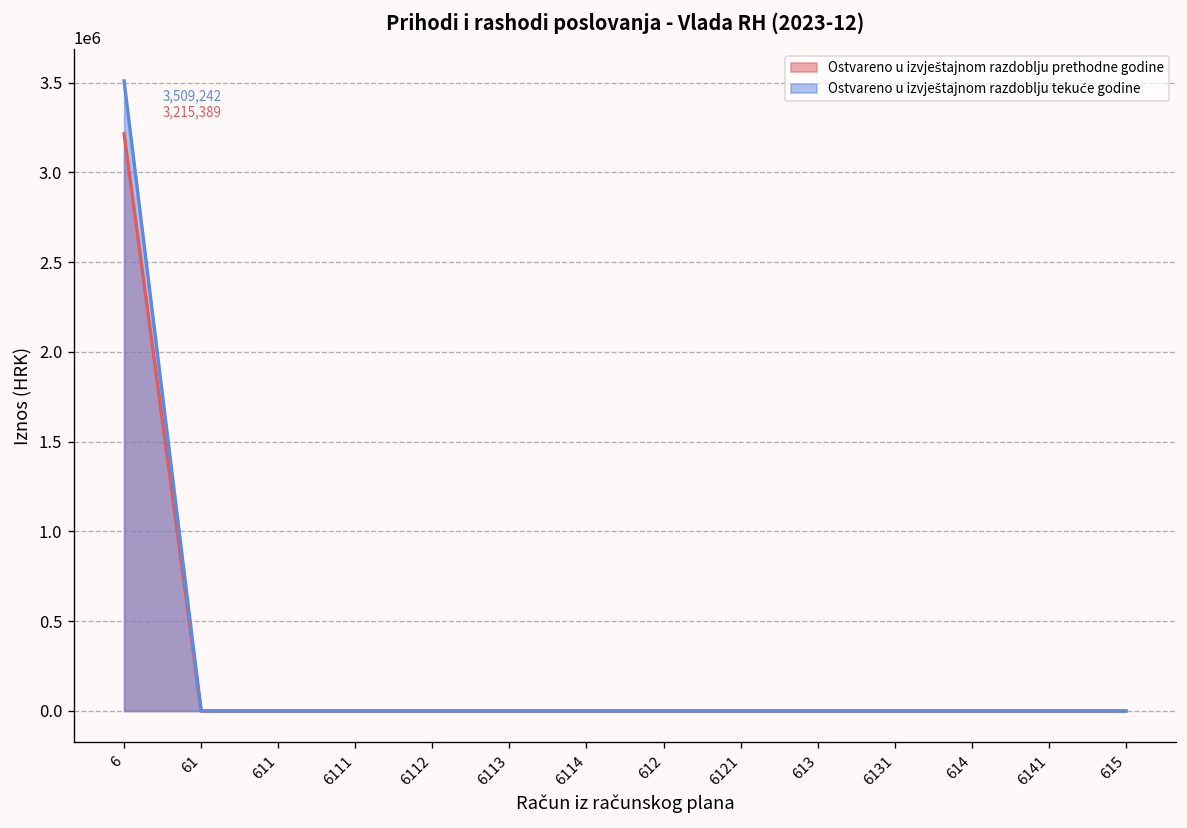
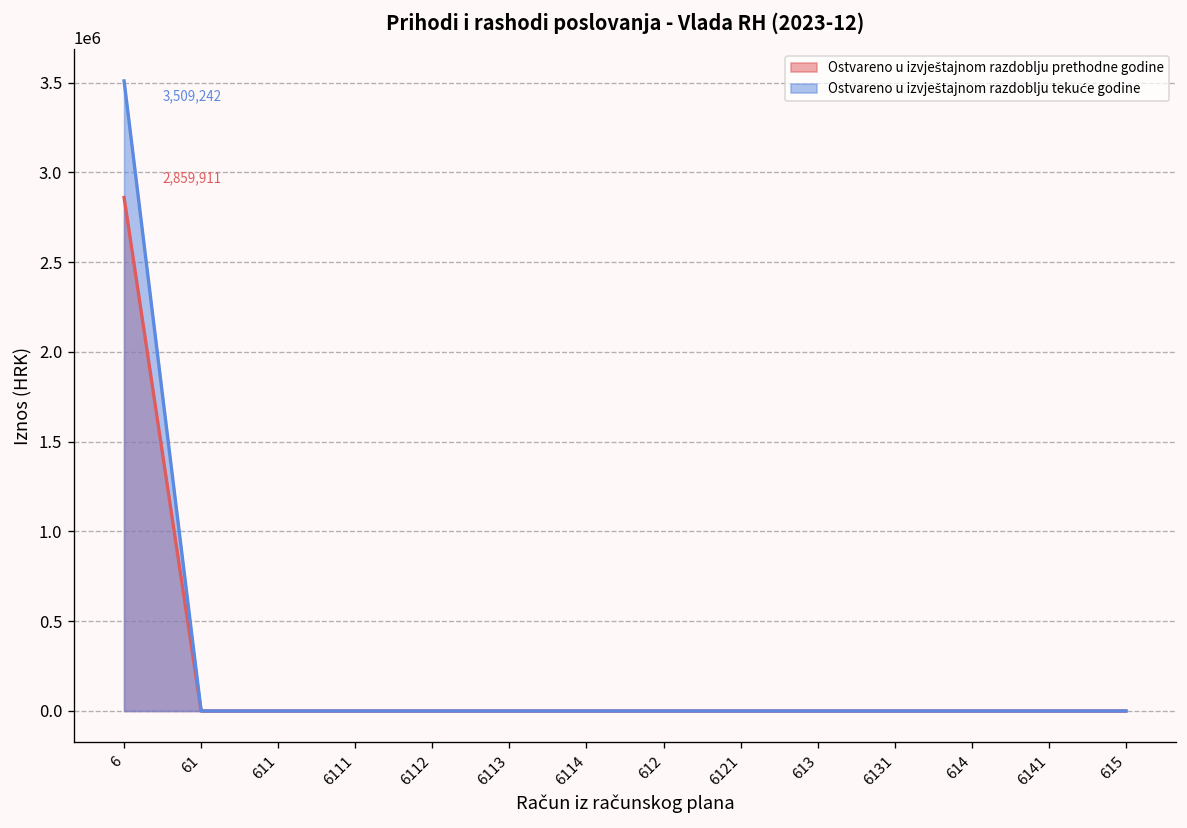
Ostvareno u izvještajnom razdoblju prethodne godine, 6: 3,215,389 -> 2,859,911
